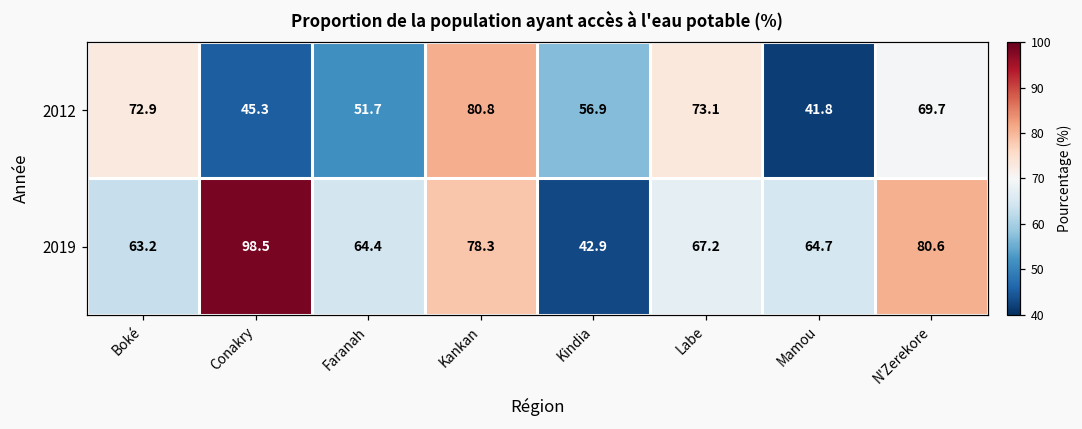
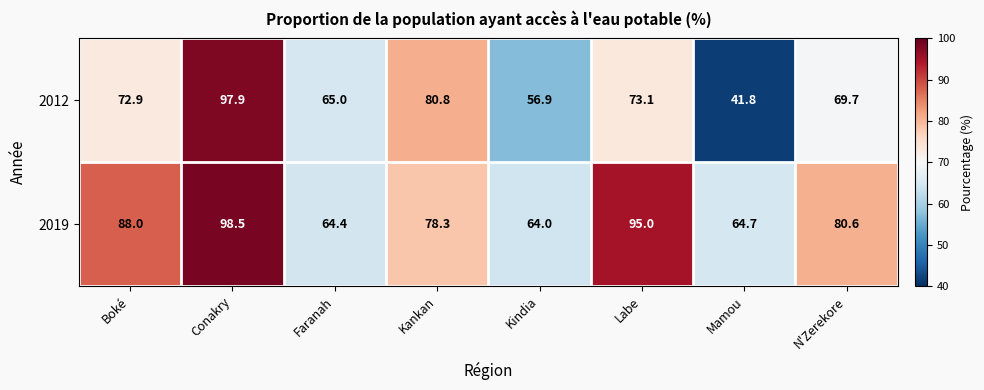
2012, Conakry: 45.3 -> 97.9
2012, Faranah: 51.7 -> 65.0
2019, Boké: 63.2 -> 88.0
2019, Kindia: 42.9 -> 64.0
2019, Labe: 67.2 -> 95.0
